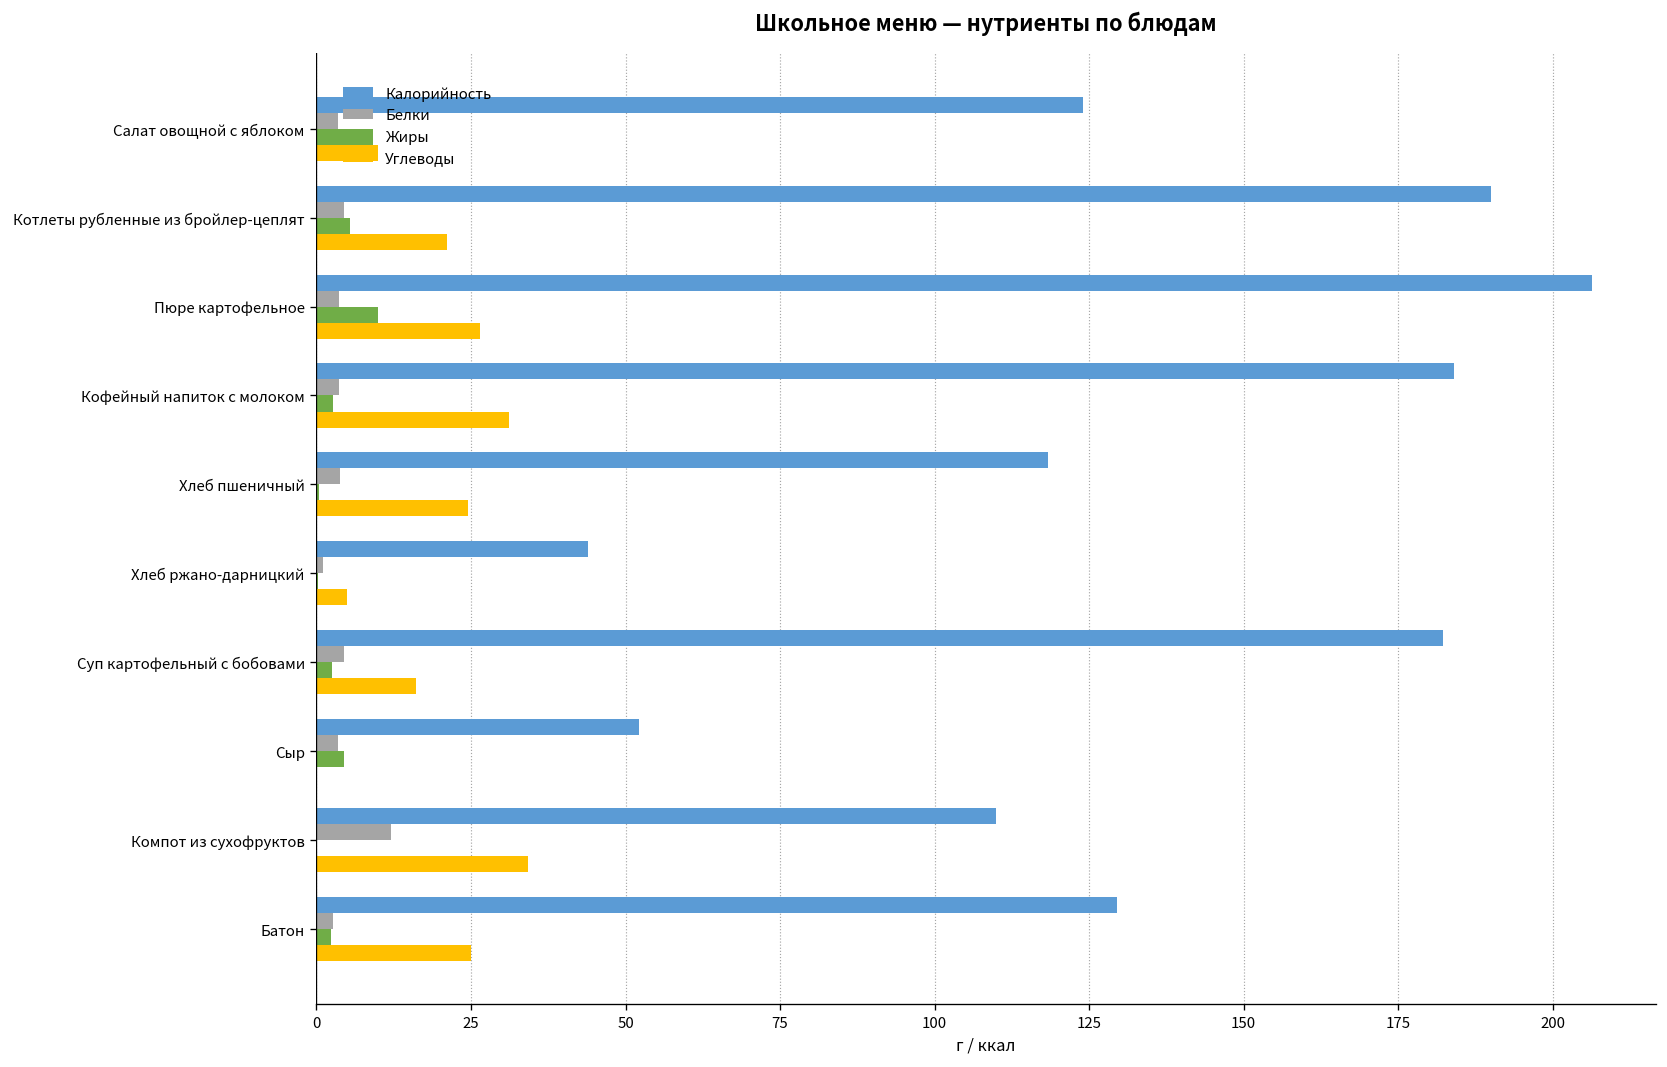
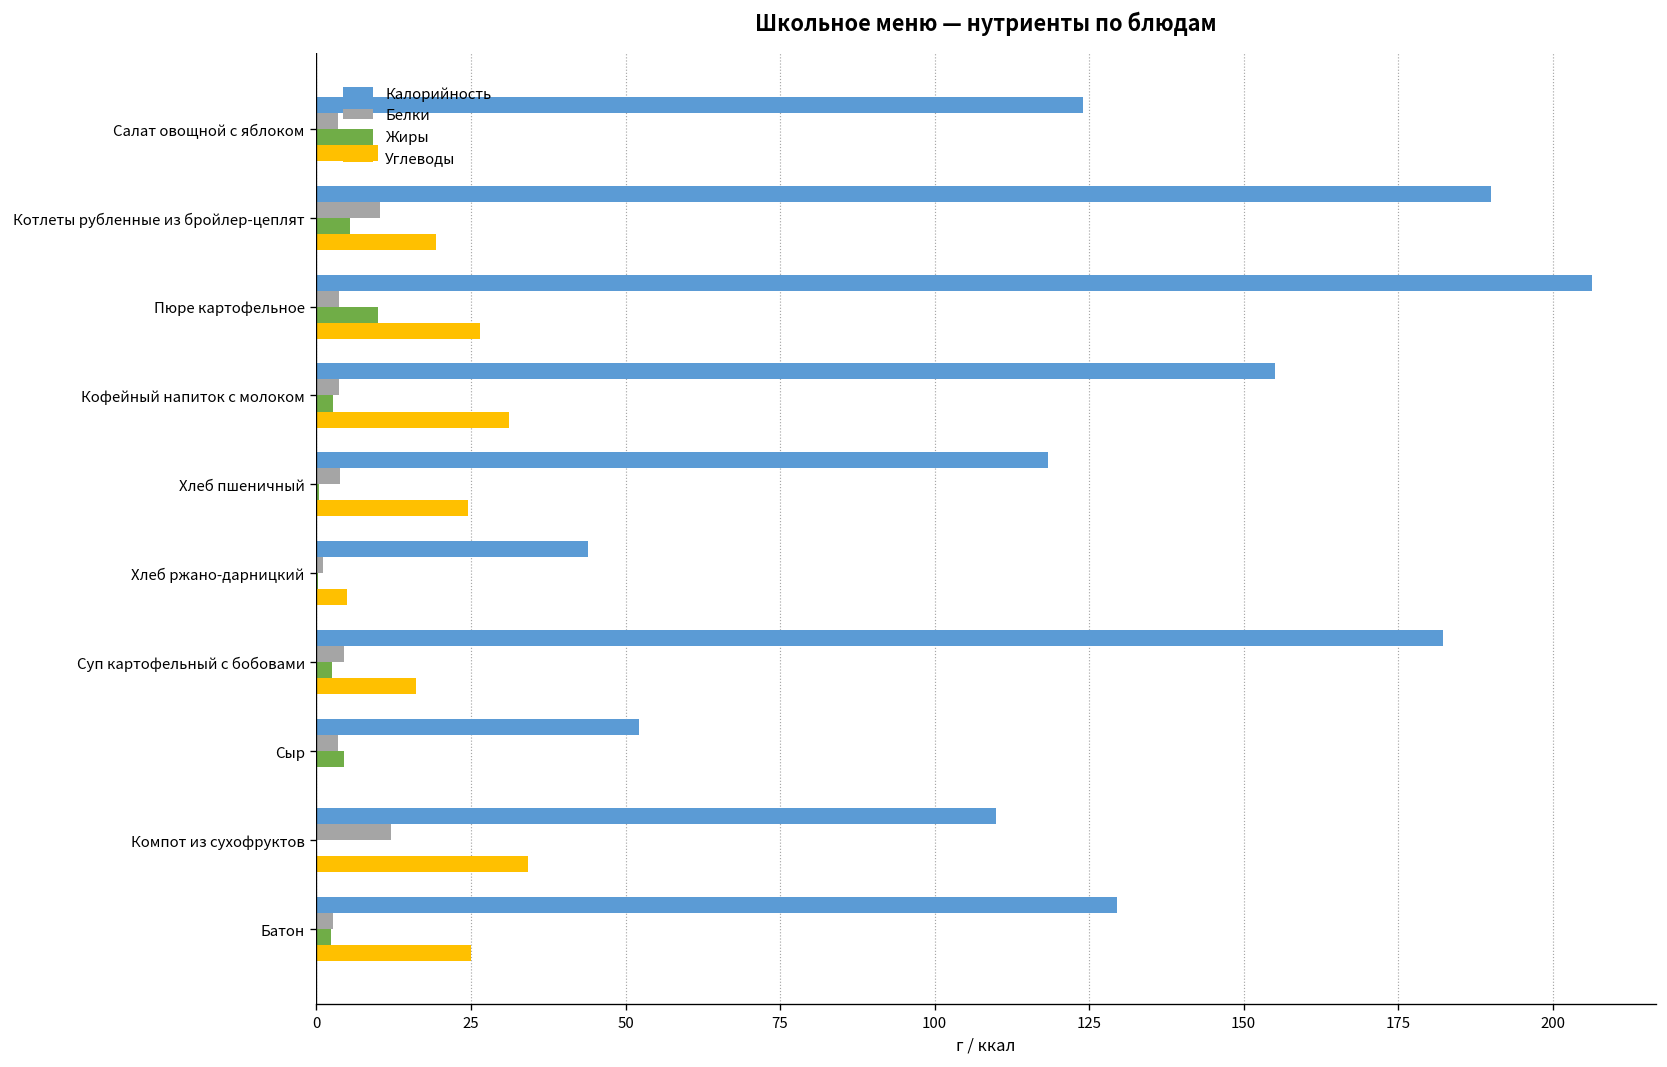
Белки, Котлеты рубленные из бройлер-цеплят: 4 -> 10
Углеводы, Котлеты рубленные из бройлер-цеплят: 21 -> 19
Калорийность, Кофейный напиток с молоком: 184 -> 155
